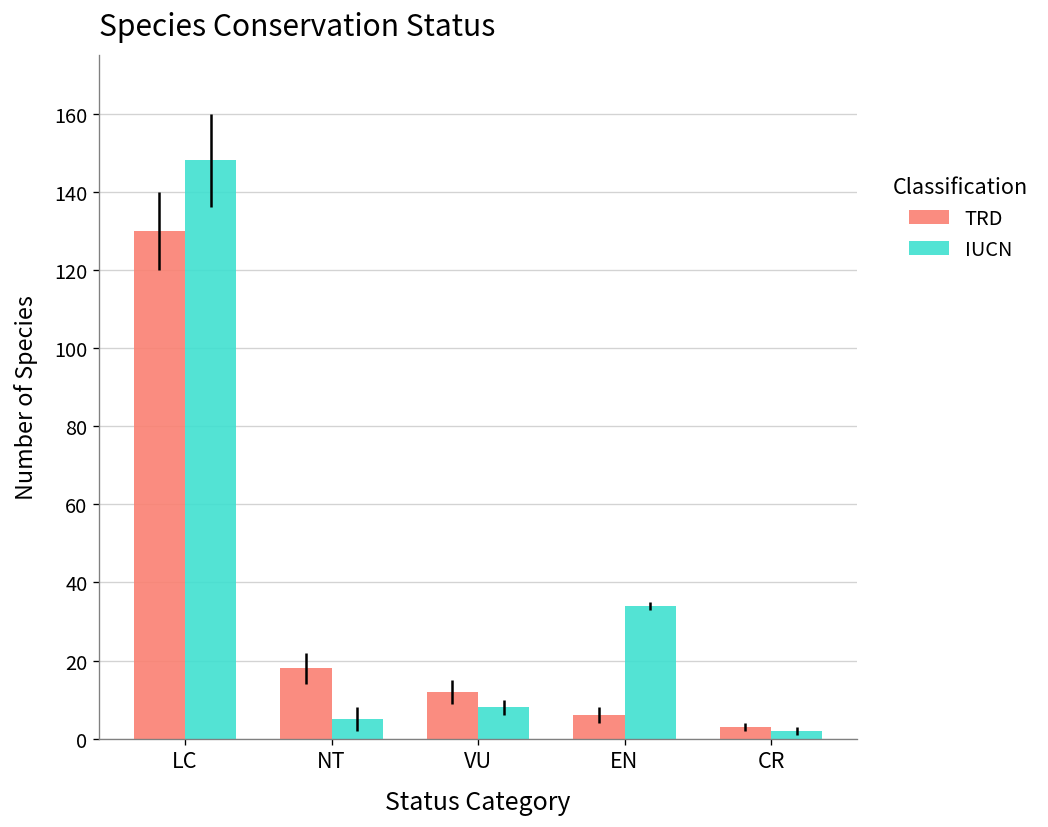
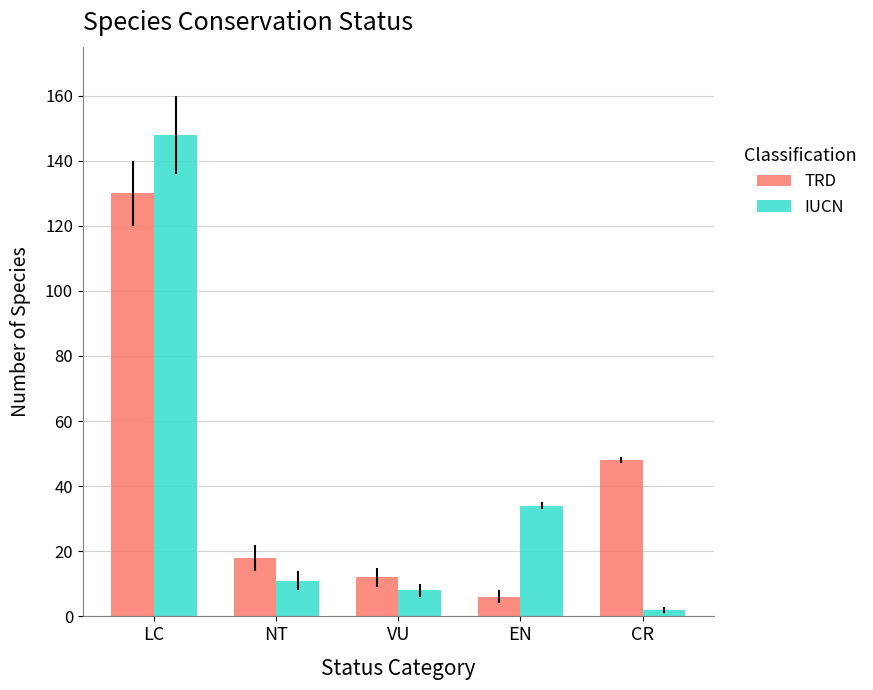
IUCN, NT: 5 -> 11
TRD, CR: 3 -> 48
